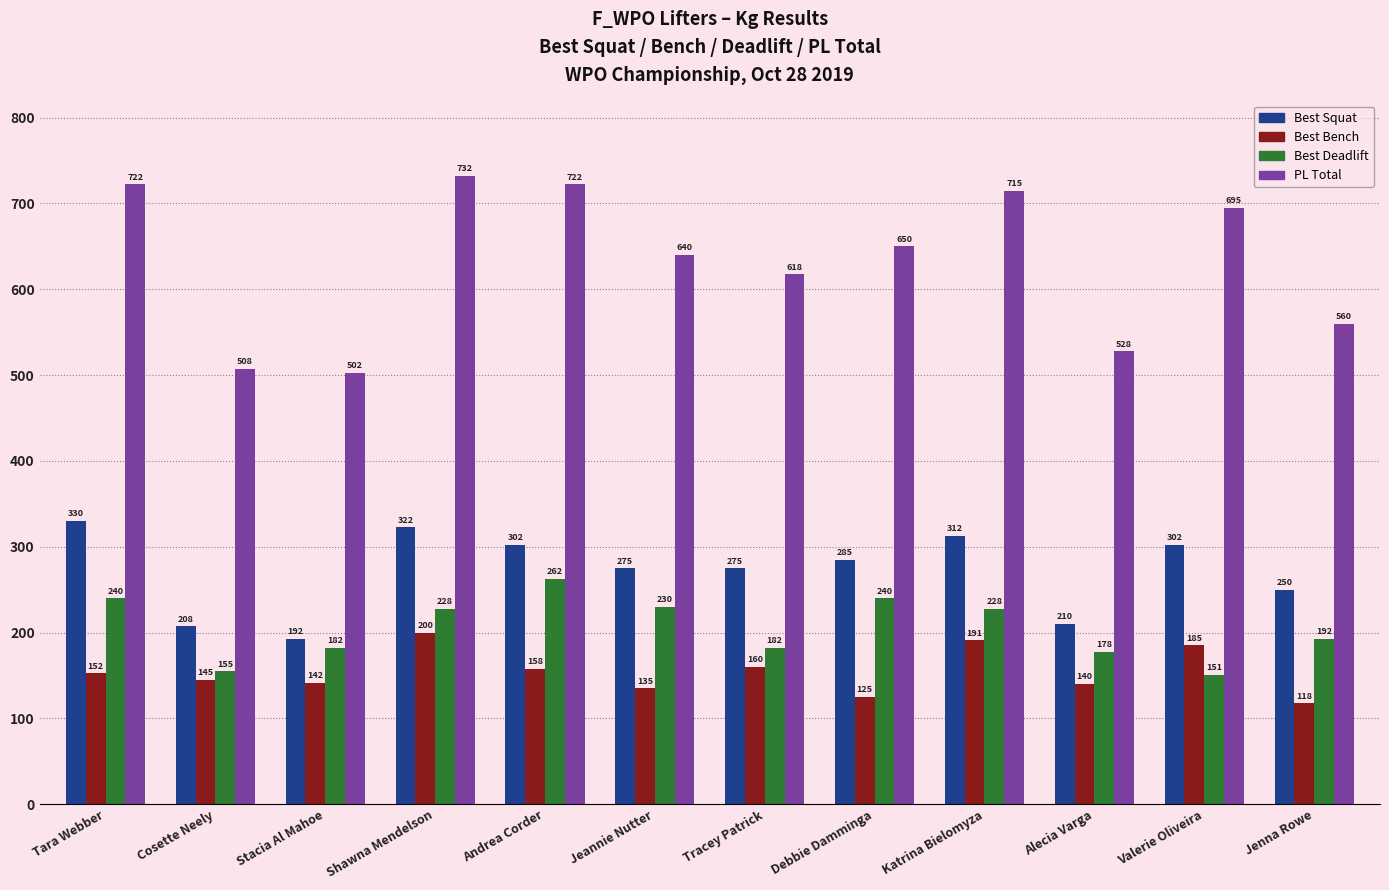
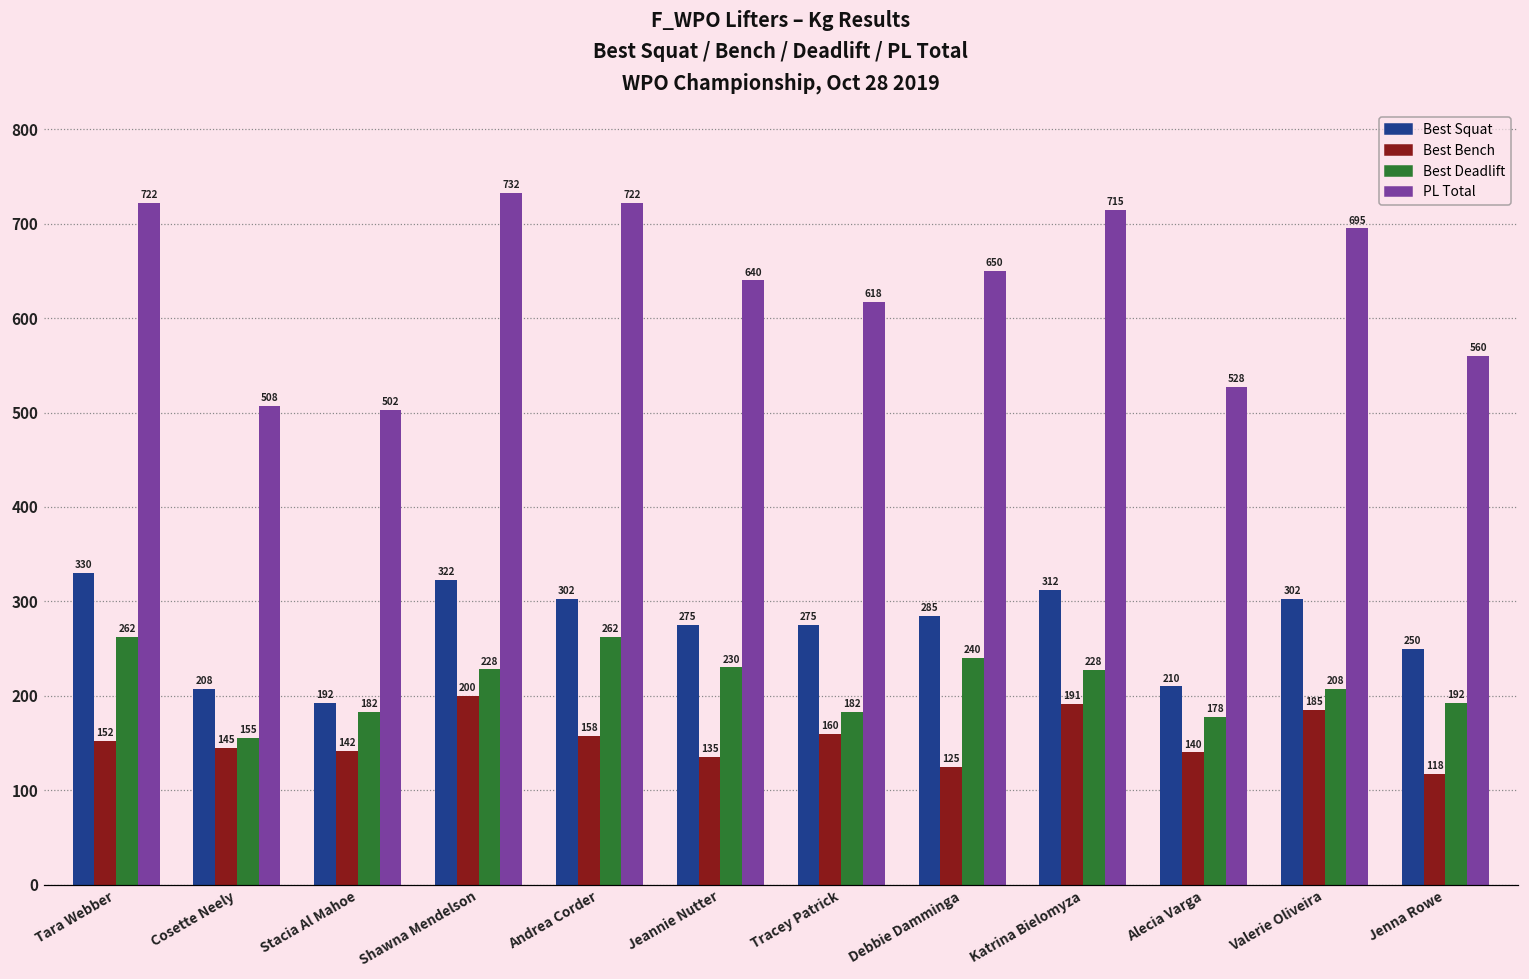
Best Deadlift, Tara Webber: 240 -> 262
Best Deadlift, Valerie Oliveira: 151 -> 208
